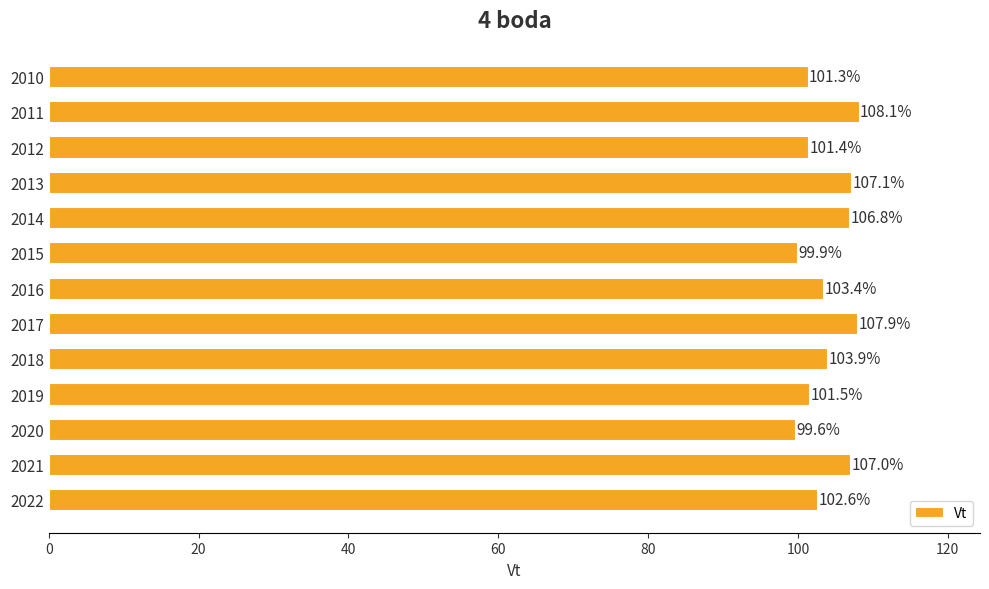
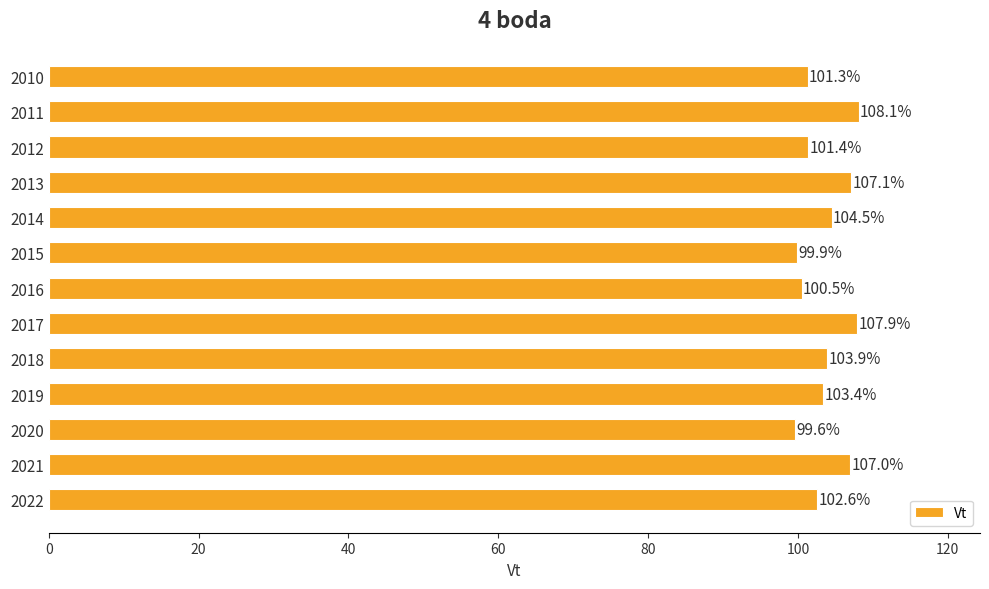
2014: 106.8% -> 104.5%
2016: 103.4% -> 100.5%
2019: 101.5% -> 103.4%
